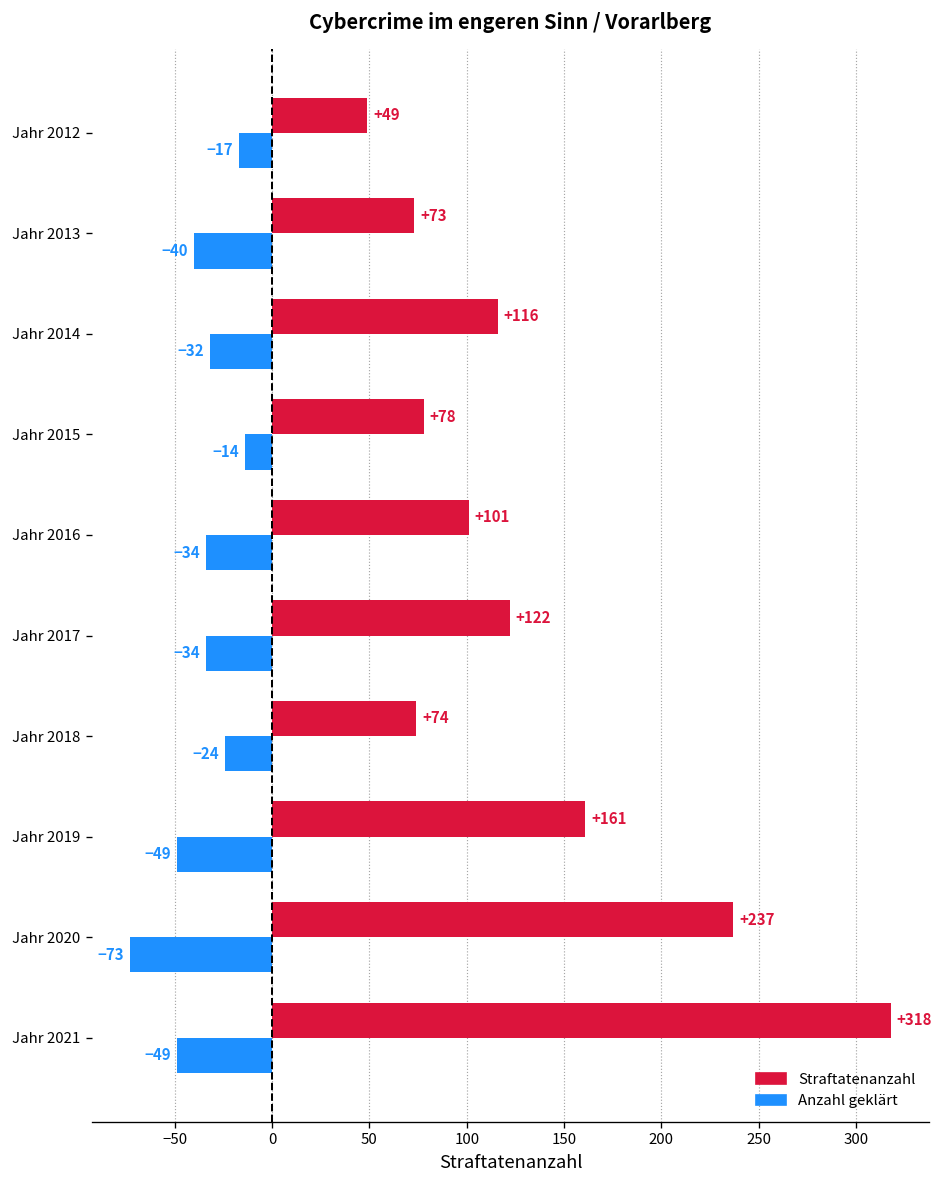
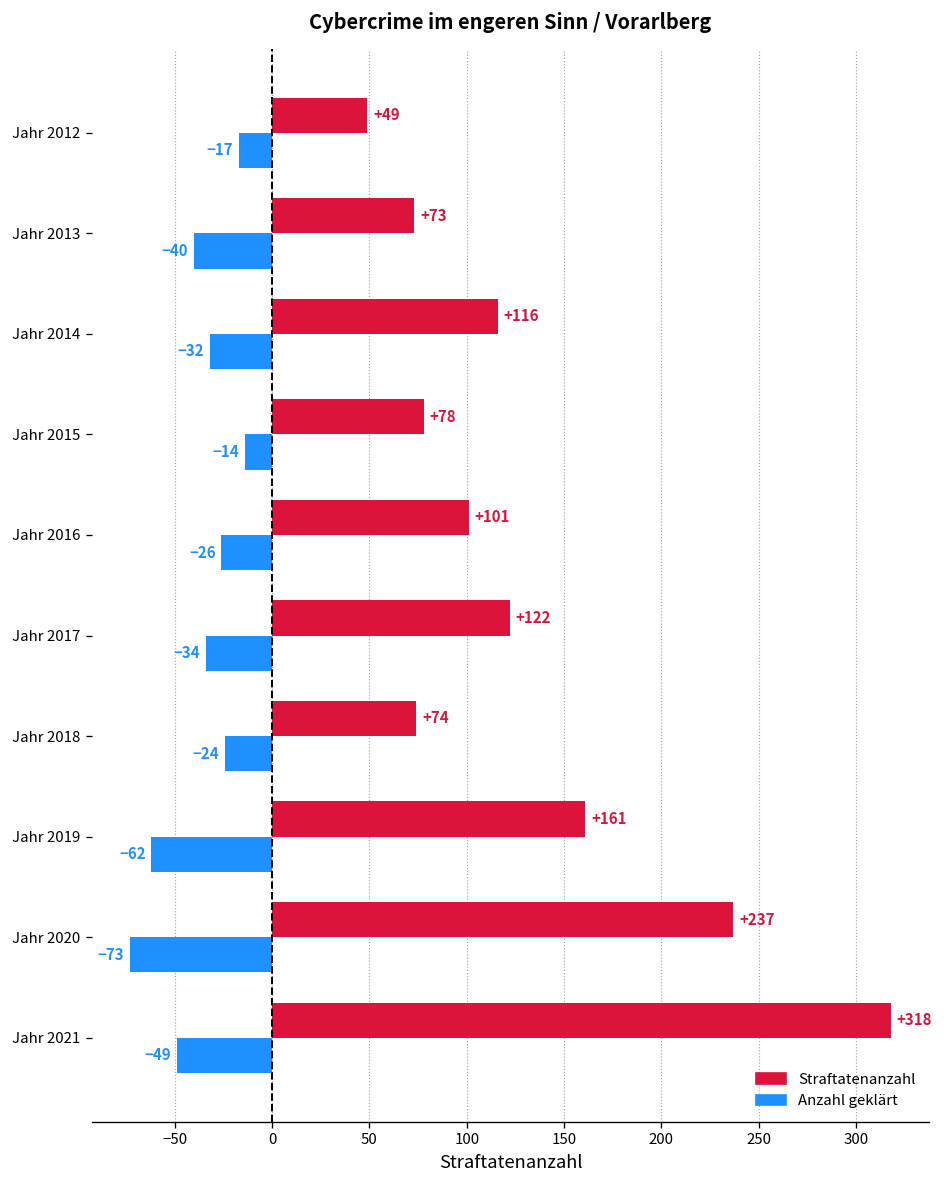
Anzahl geklärt, Jahr 2016: -34 -> -26
Anzahl geklärt, Jahr 2019: -49 -> -62
